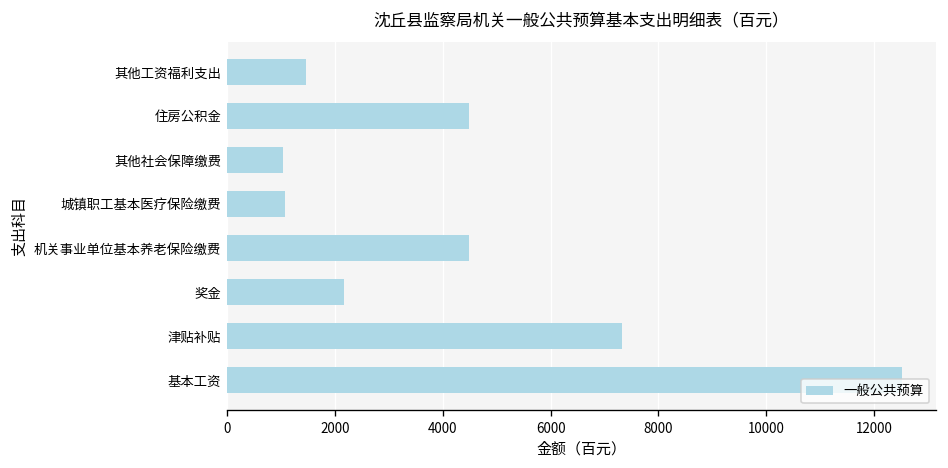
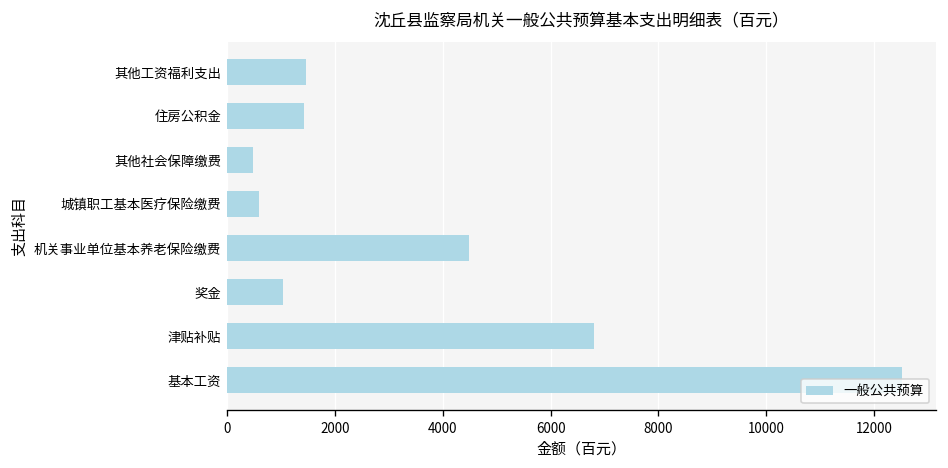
住房公积金: 4500 -> 1400
其他社会保障缴费: 1000 -> 500
城镇职工基本医疗保险缴费: 1100 -> 600
奖金: 2200 -> 1000
津贴补贴: 7300 -> 6800
